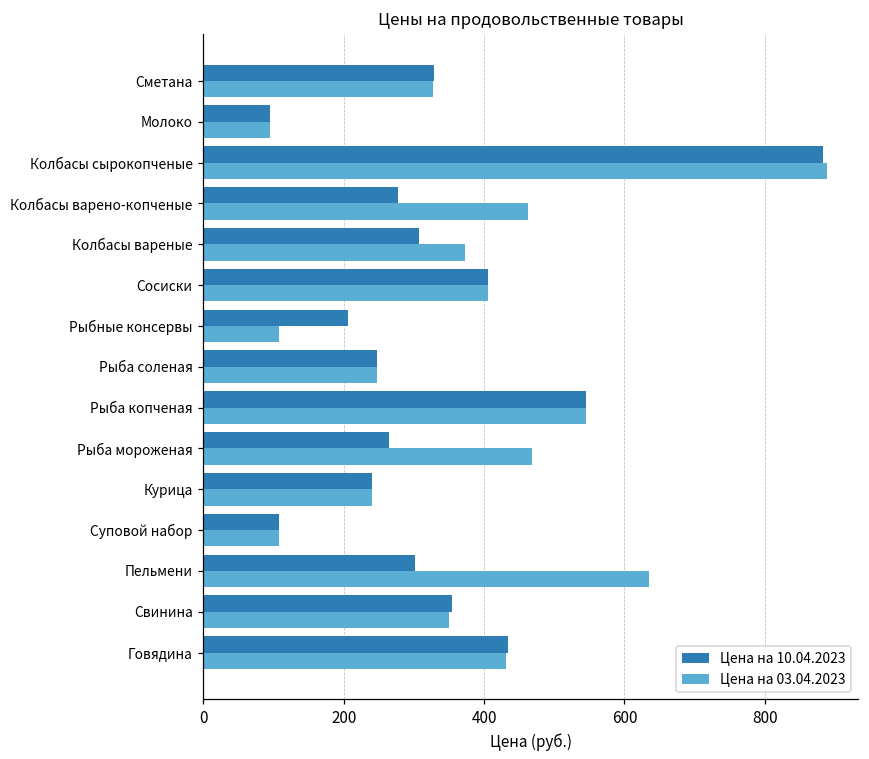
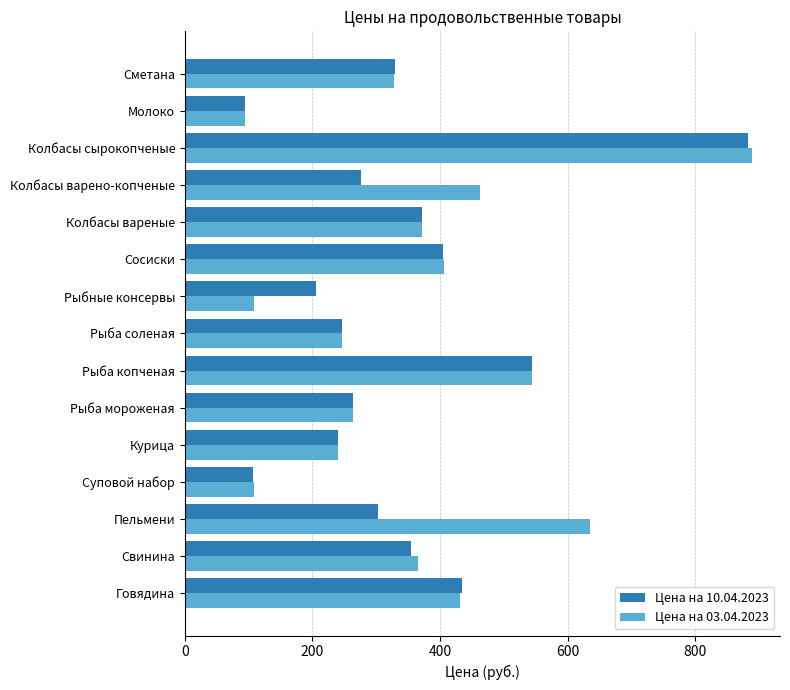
Цена на 10.04.2023, Колбасы вареные: 310 -> 370
Цена на 03.04.2023, Рыба мороженая: 470 -> 260
Цена на 03.04.2023, Свинина: 350 -> 370
